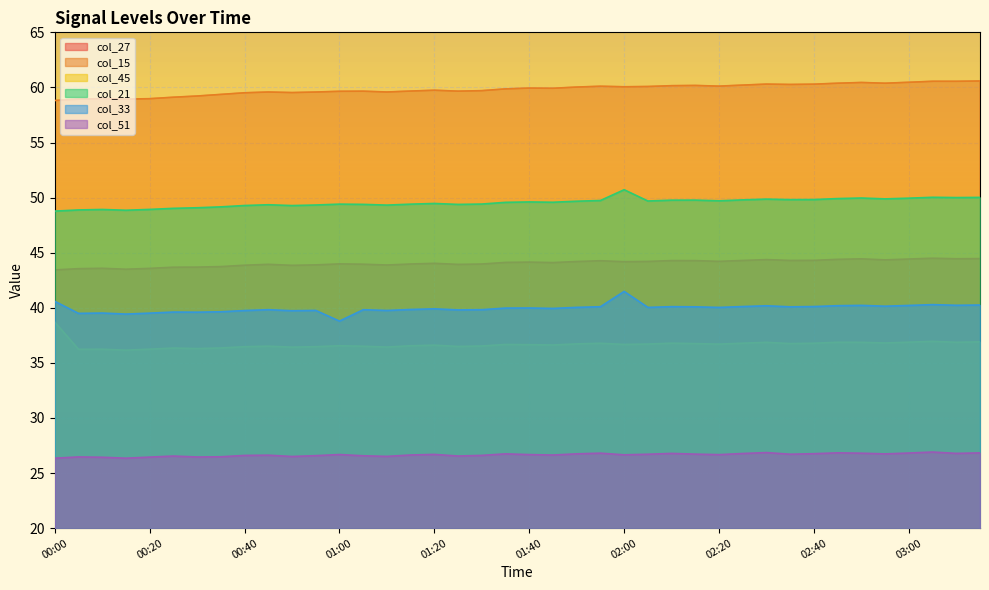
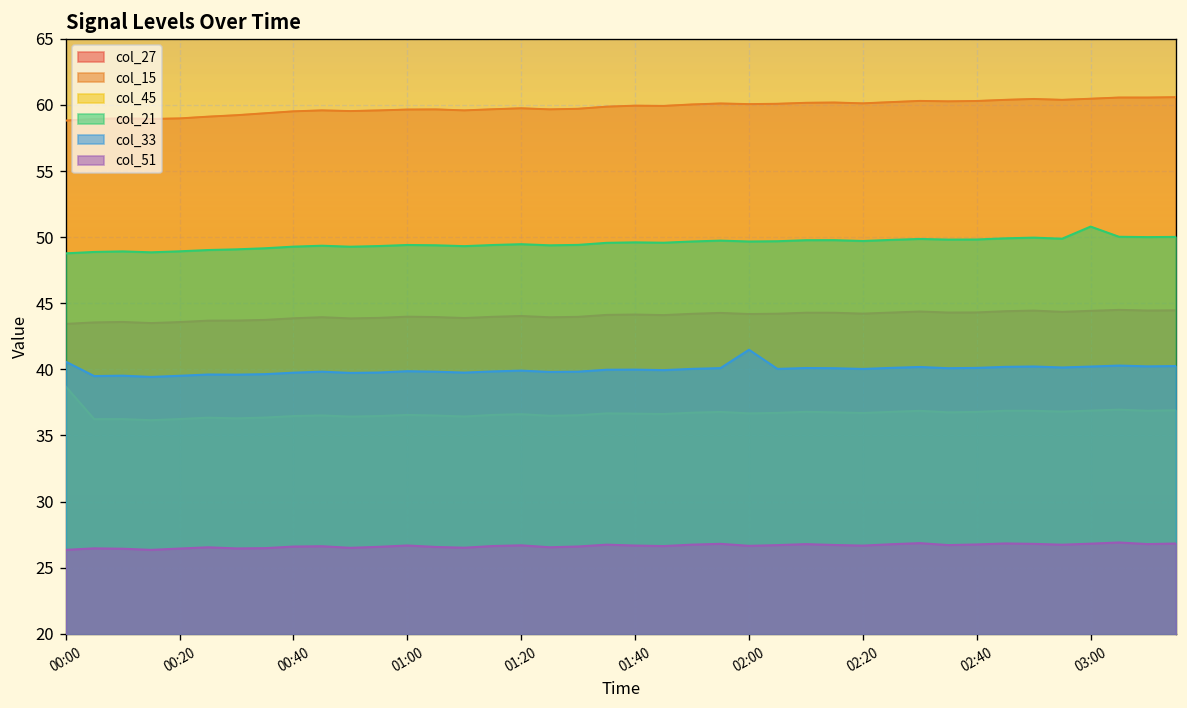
col_33, 01:00: 38.8 -> 39.9
col_21, 02:00: 50.7 -> 49.7
col_21, 03:00: 49.9 -> 50.8
